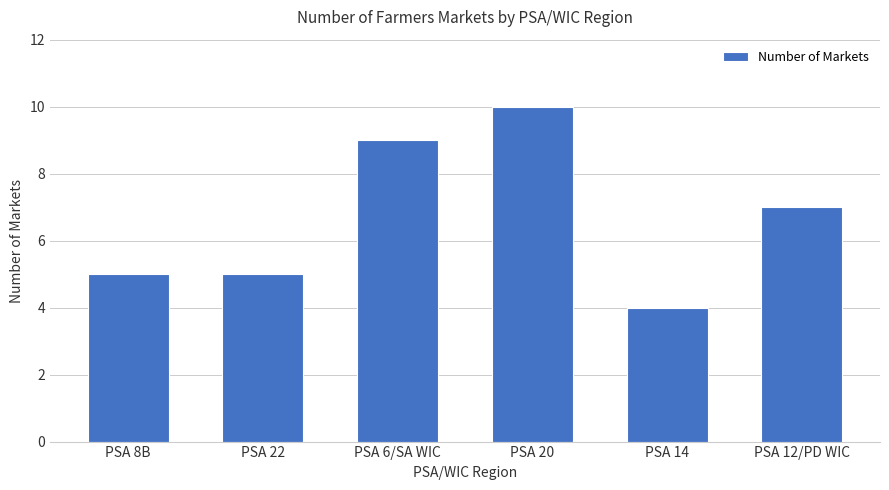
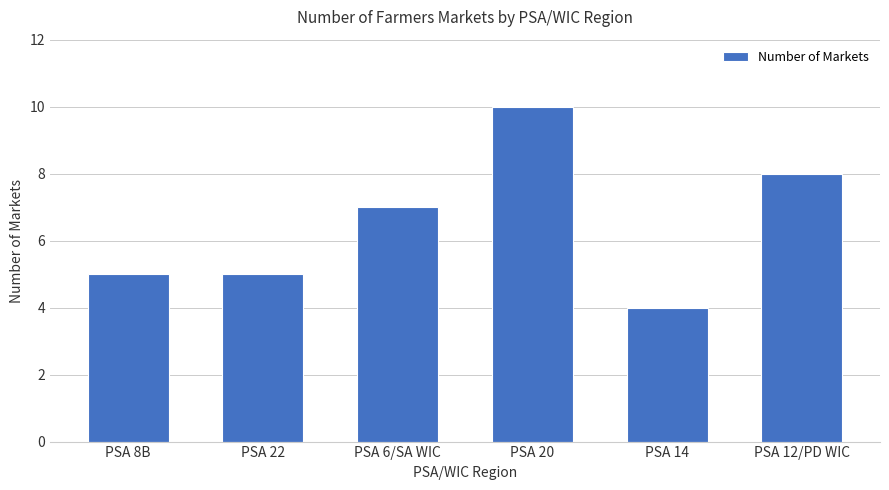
PSA 6/SA WIC: 9 -> 7
PSA 12/PD WIC: 7 -> 8
